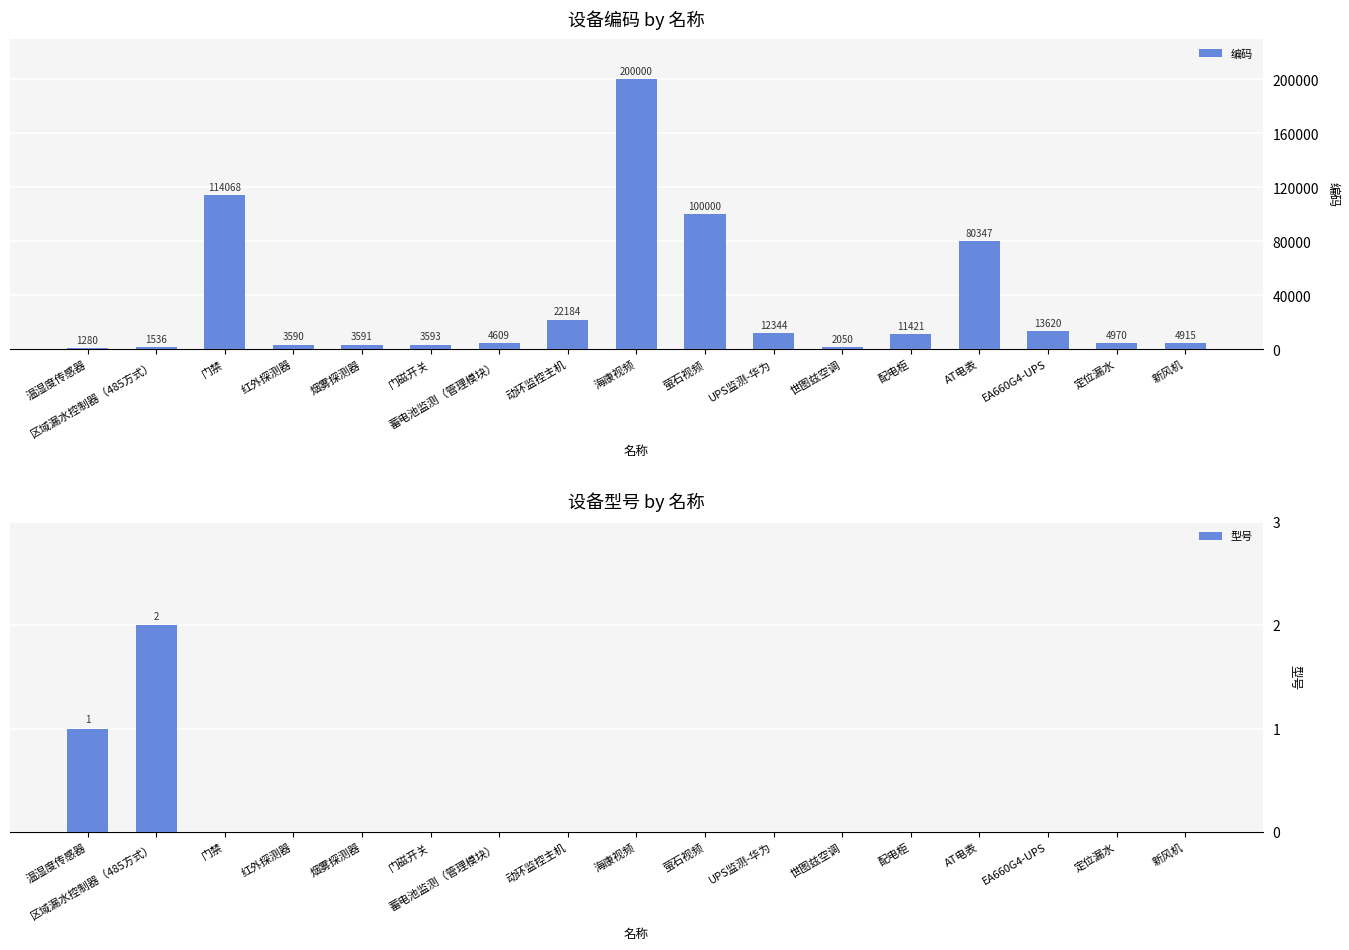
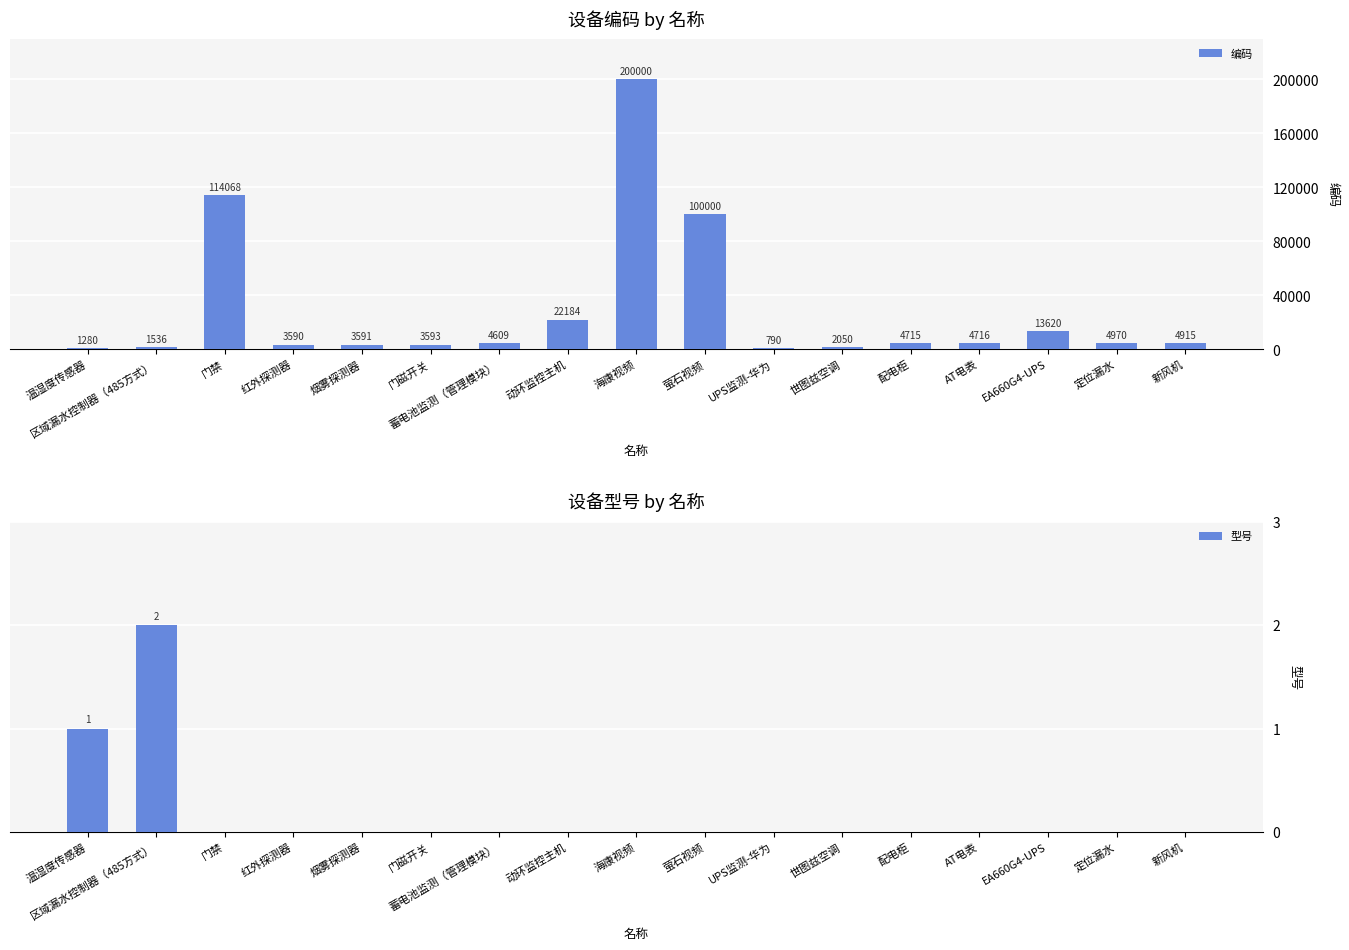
设备编码 by 名称, UPS监测-华为: 12344 -> 790
设备编码 by 名称, 配电柜: 11421 -> 4715
设备编码 by 名称, AT电表: 80347 -> 4716
